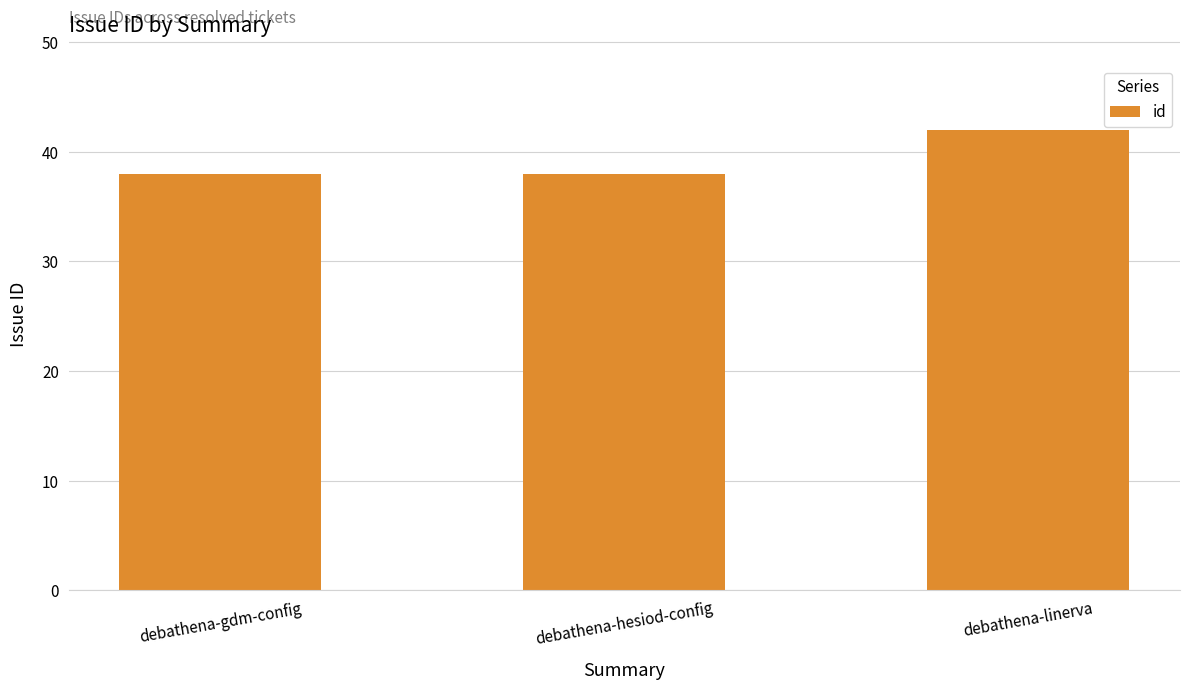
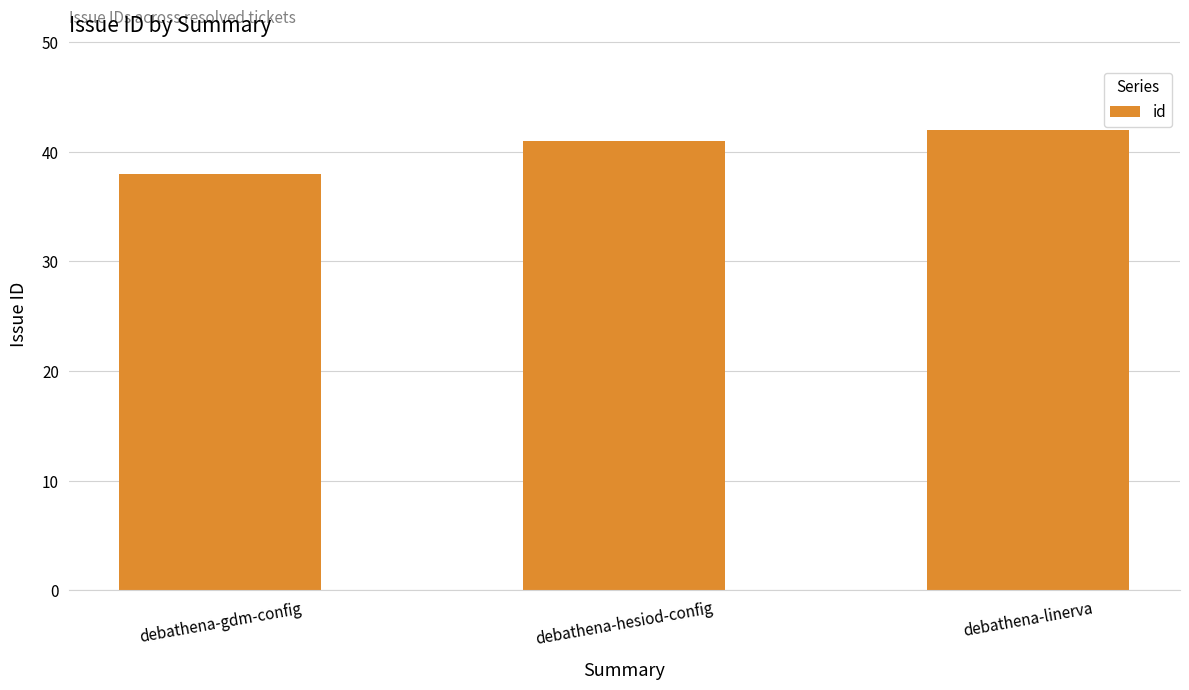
debathena-hesiod-config: 38 -> 41
